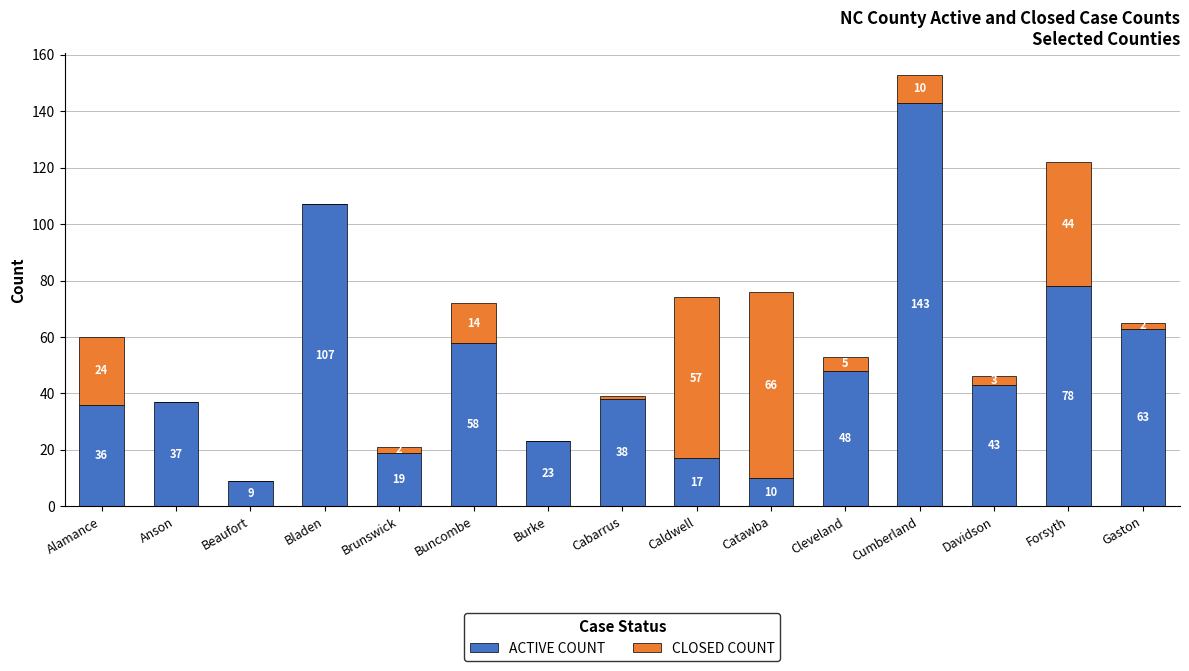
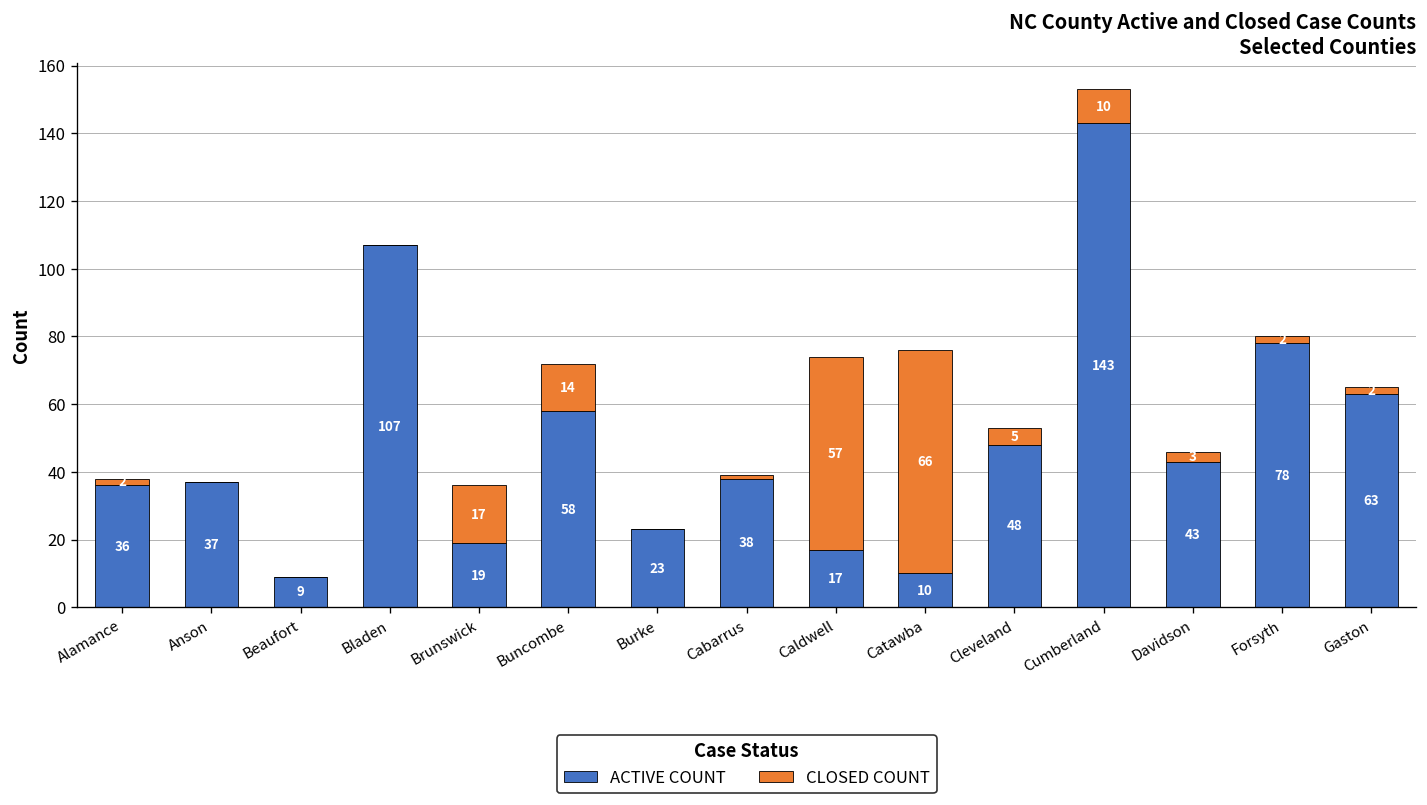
CLOSED COUNT, Alamance: 24 -> 2
CLOSED COUNT, Brunswick: 2 -> 17
CLOSED COUNT, Forsyth: 44 -> 2
